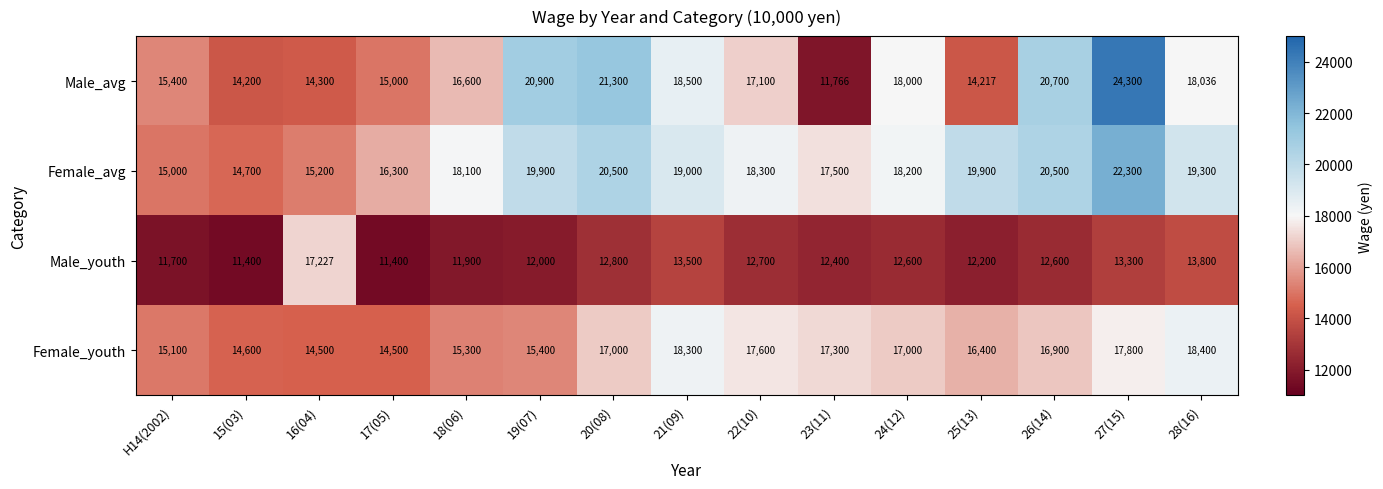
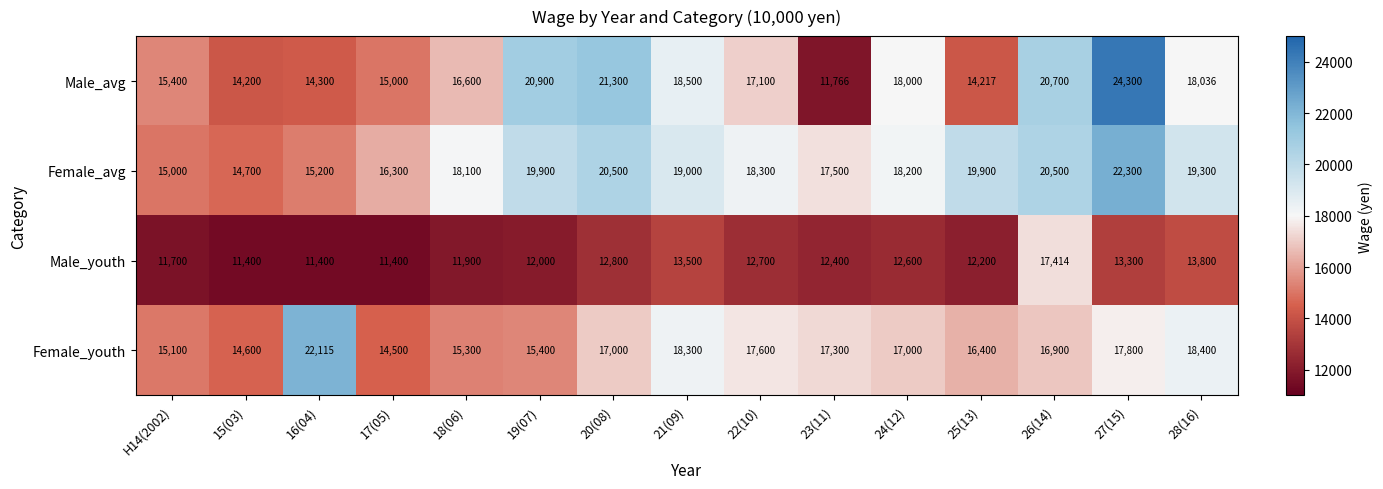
Male_youth, 16(04): 17,227 -> 11,400
Male_youth, 26(14): 12,600 -> 17,414
Female_youth, 16(04): 14,500 -> 22,115
